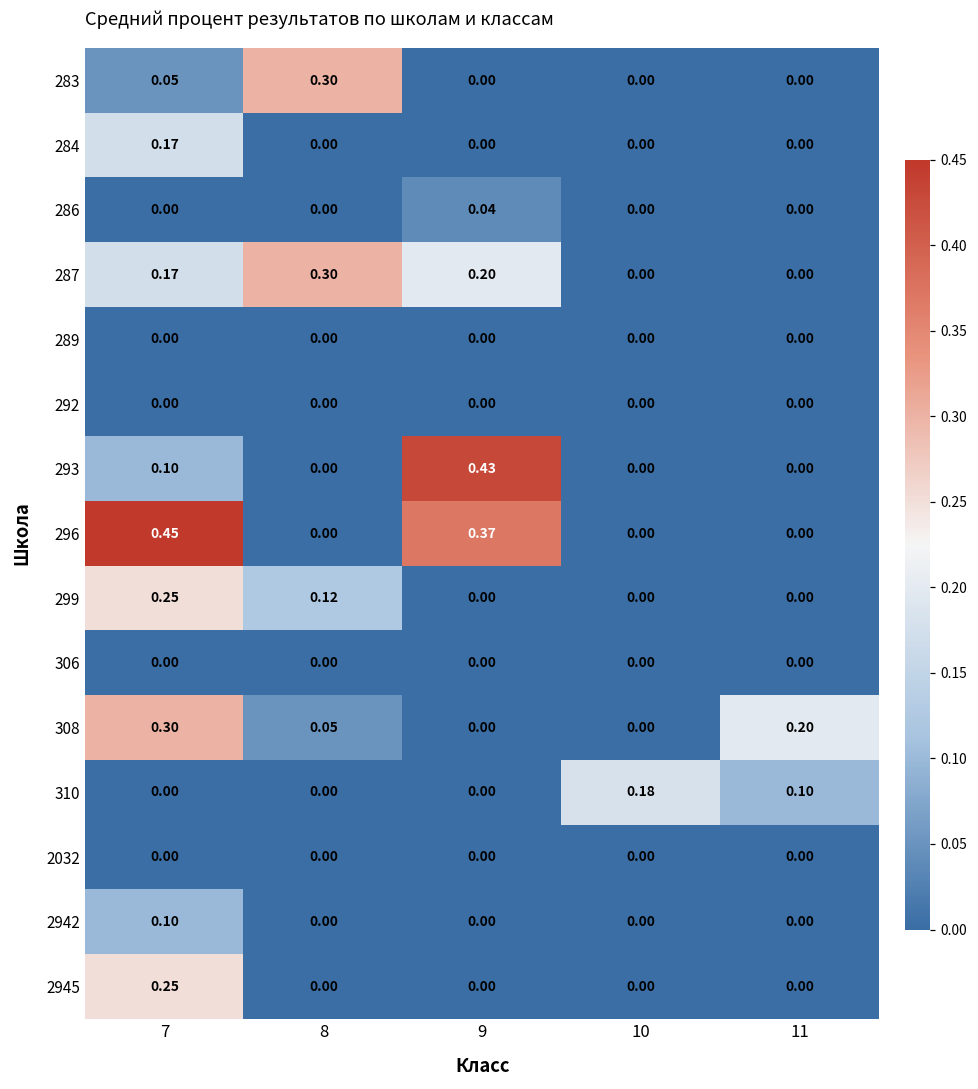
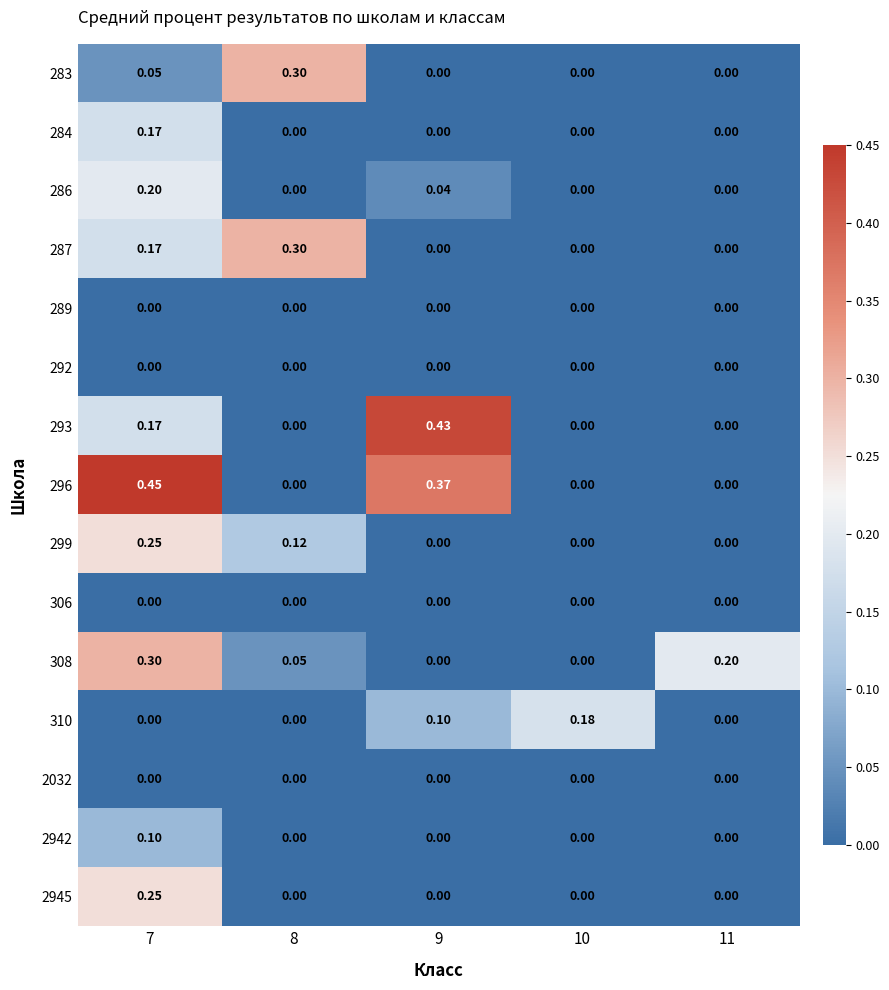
286, 7: 0.00 -> 0.20
287, 9: 0.20 -> 0.00
293, 7: 0.10 -> 0.17
310, 9: 0.00 -> 0.10
310, 11: 0.10 -> 0.00
